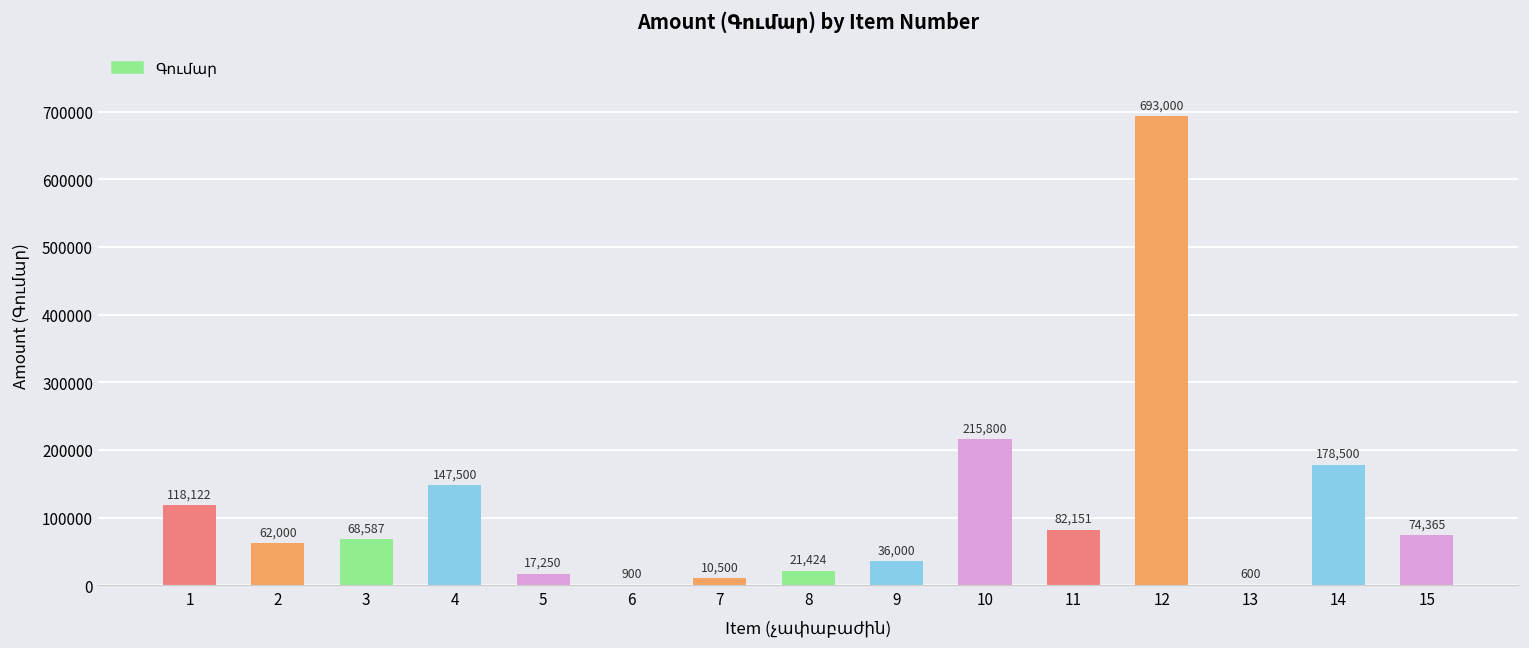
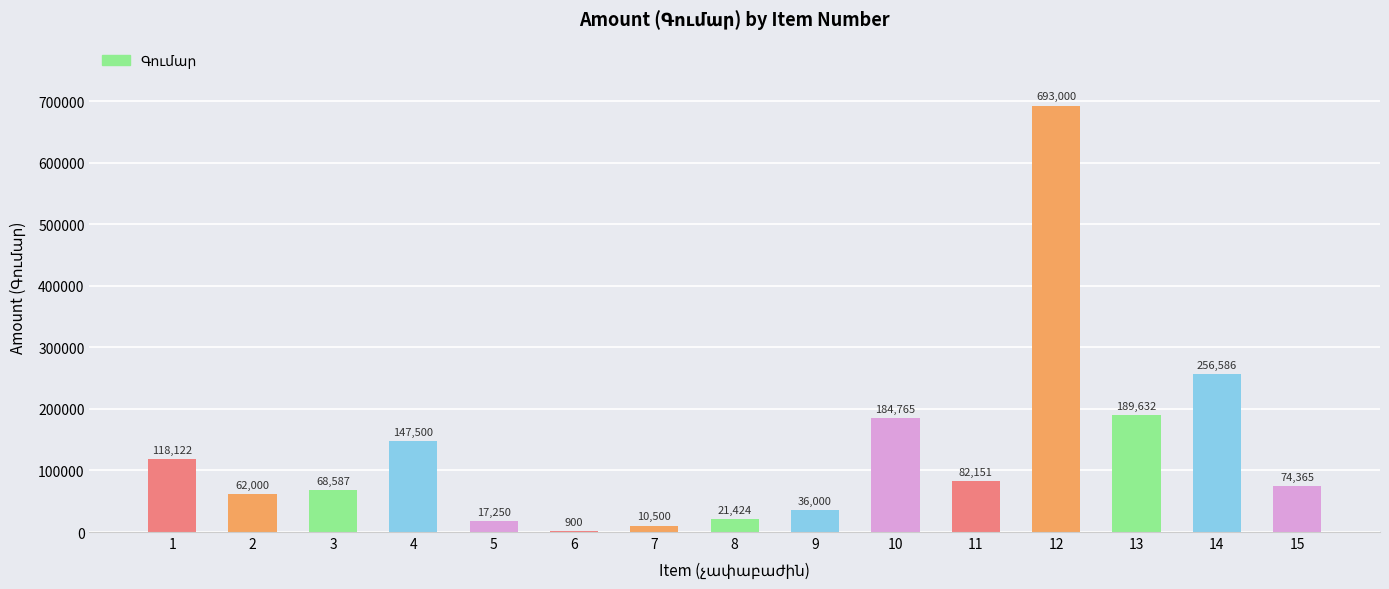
10: 215,800 -> 184,765
13: 600 -> 189,632
14: 178,500 -> 256,586
